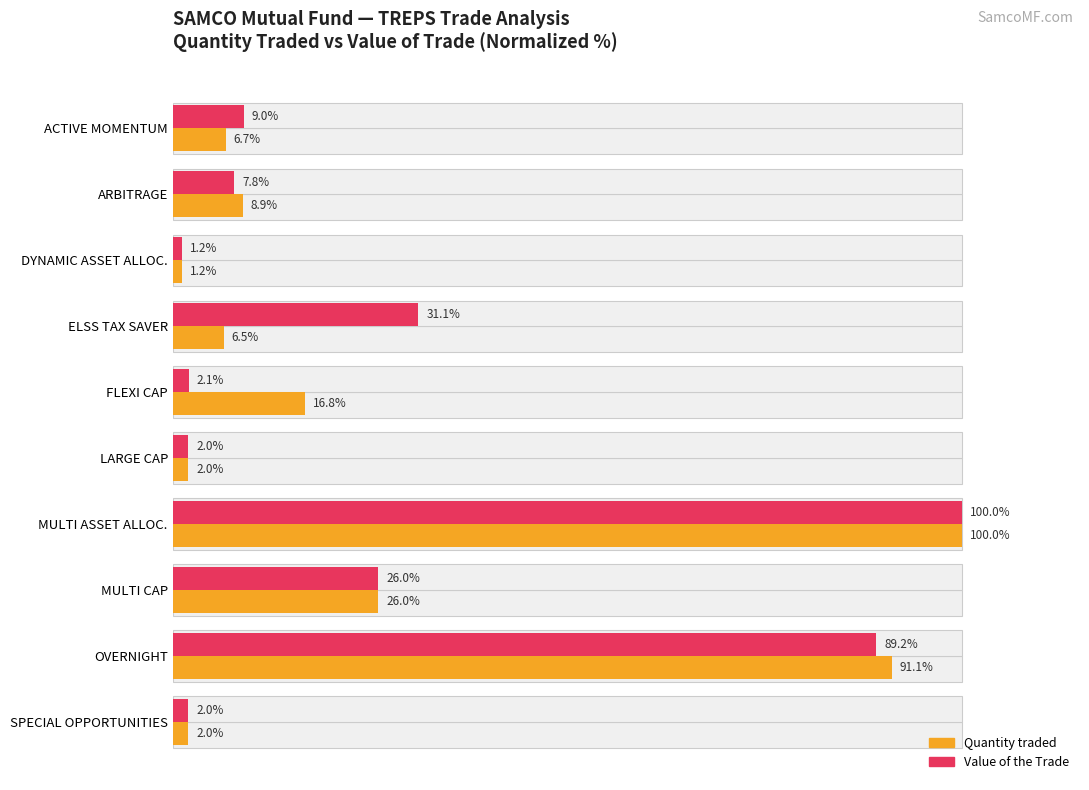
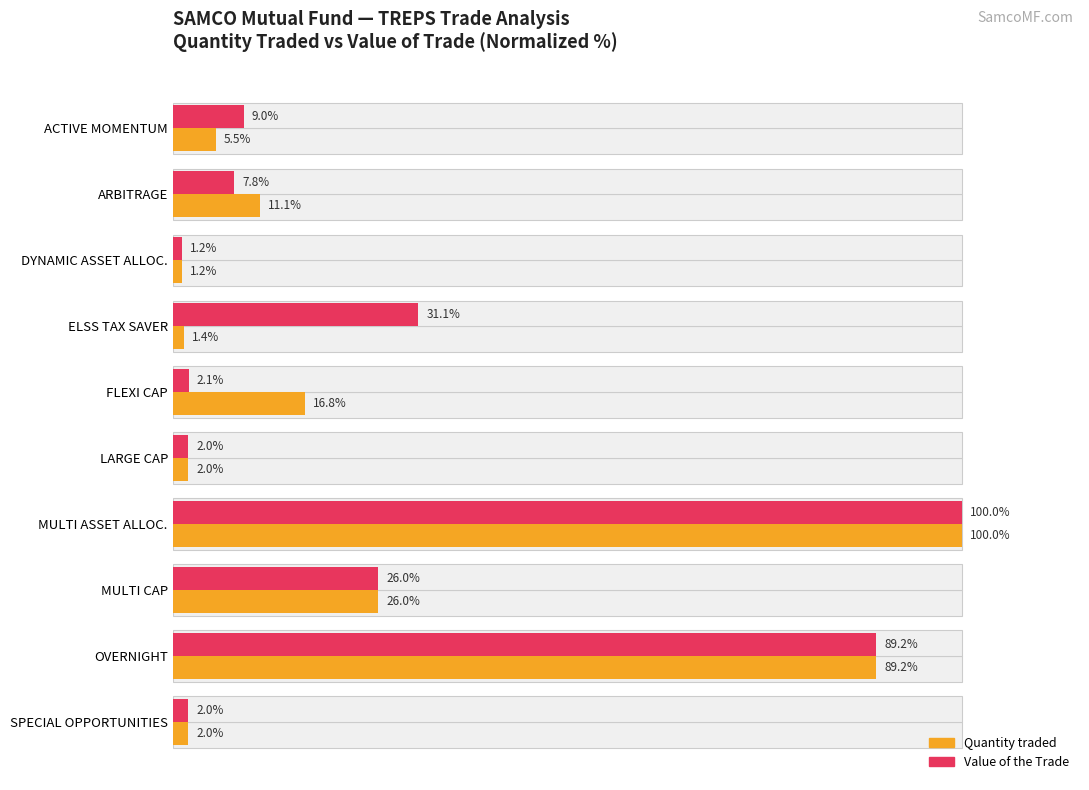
Quantity traded, ACTIVE MOMENTUM: 6.7% -> 5.5%
Quantity traded, ARBITRAGE: 8.9% -> 11.1%
Quantity traded, ELSS TAX SAVER: 6.5% -> 1.4%
Quantity traded, OVERNIGHT: 91.1% -> 89.2%
